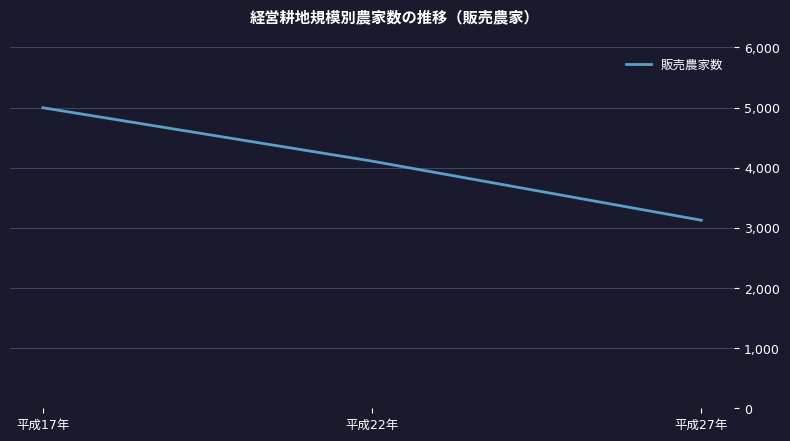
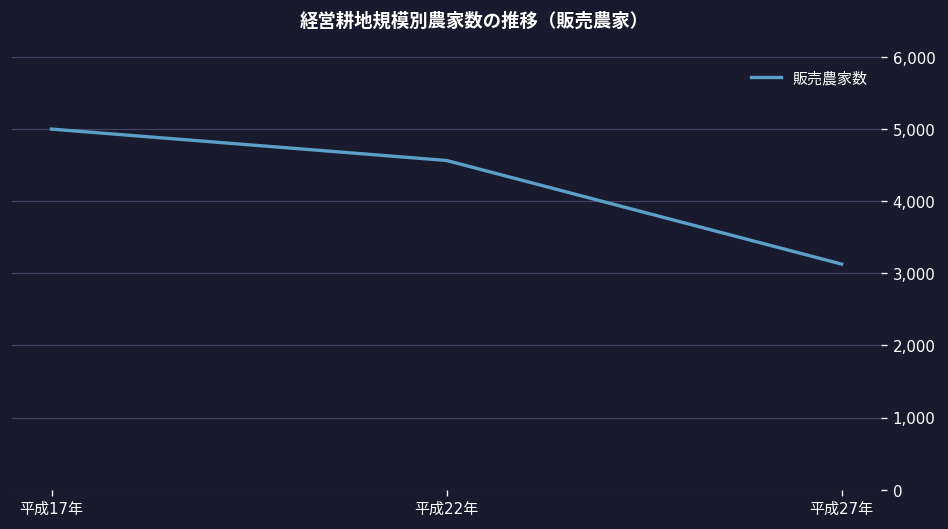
平成22年: 4,100 -> 4,600
